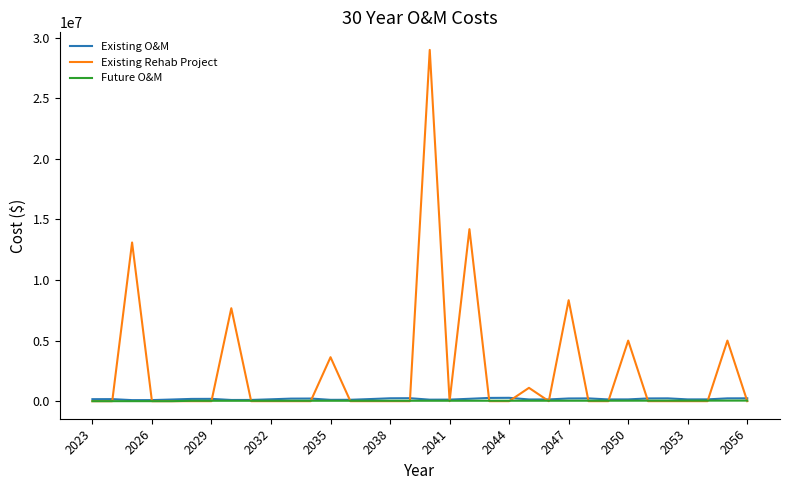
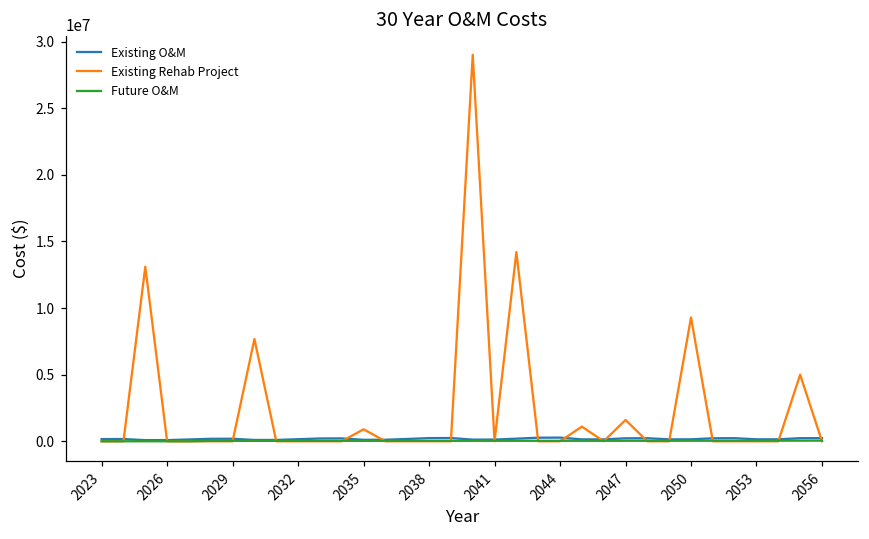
Existing Rehab Project, 2035: 3600000 -> 900000
Existing Rehab Project, 2047: 8300000 -> 1600000
Existing Rehab Project, 2050: 5000000 -> 9300000
